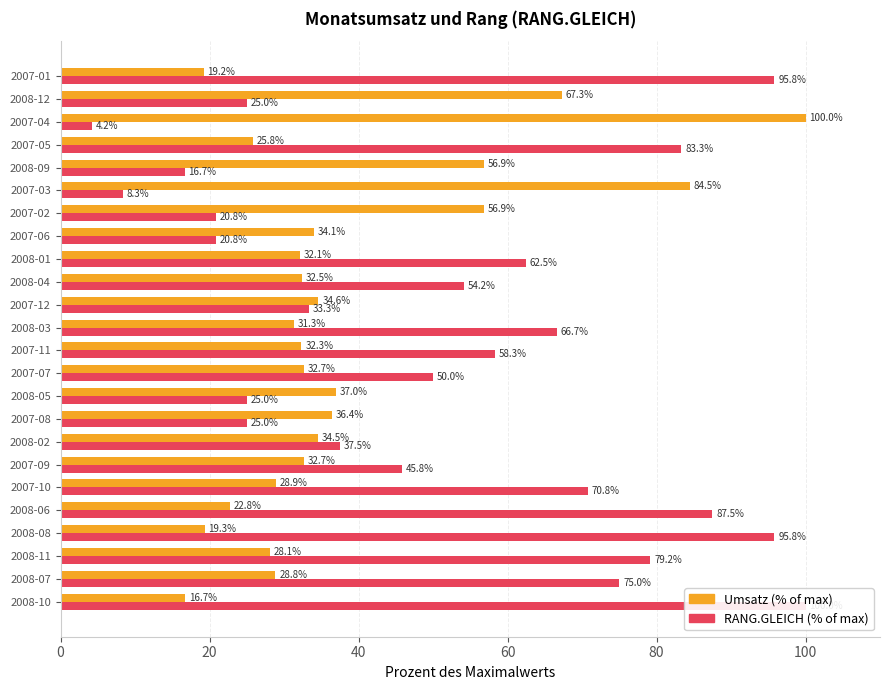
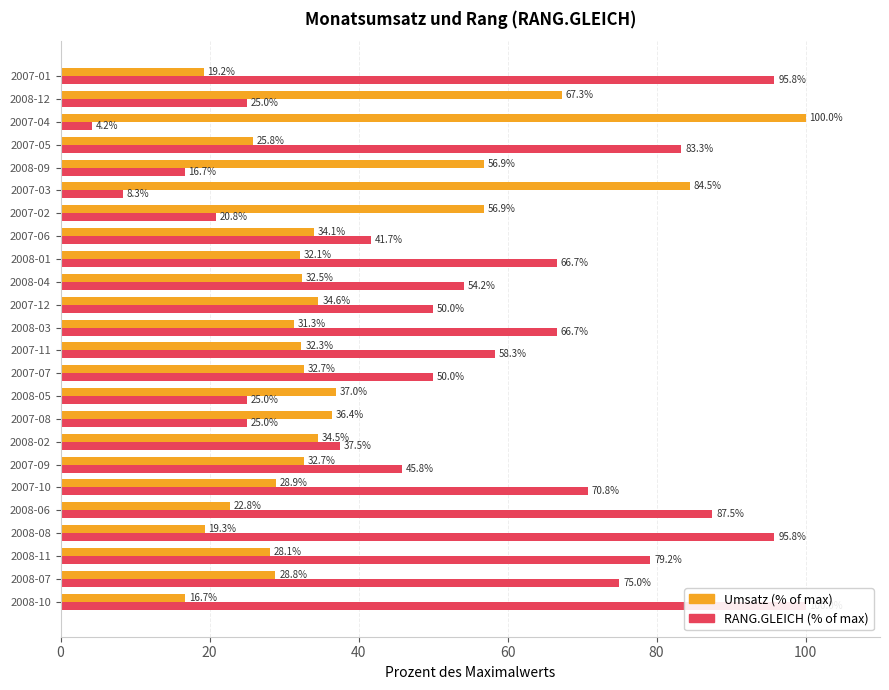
RANG.GLEICH (% of max), 2007-06: 20.8% -> 41.7%
RANG.GLEICH (% of max), 2008-01: 62.5% -> 66.7%
RANG.GLEICH (% of max), 2007-12: 33.3% -> 50.0%
